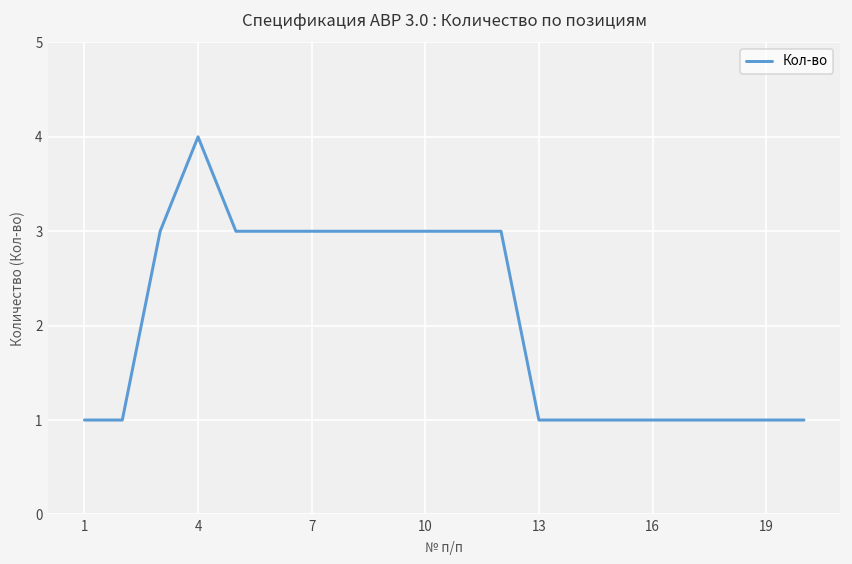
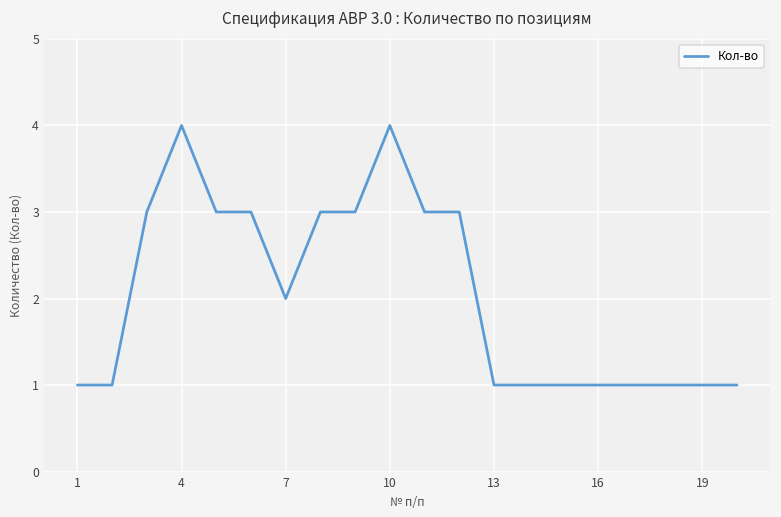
7: 3 -> 2
10: 3 -> 4
